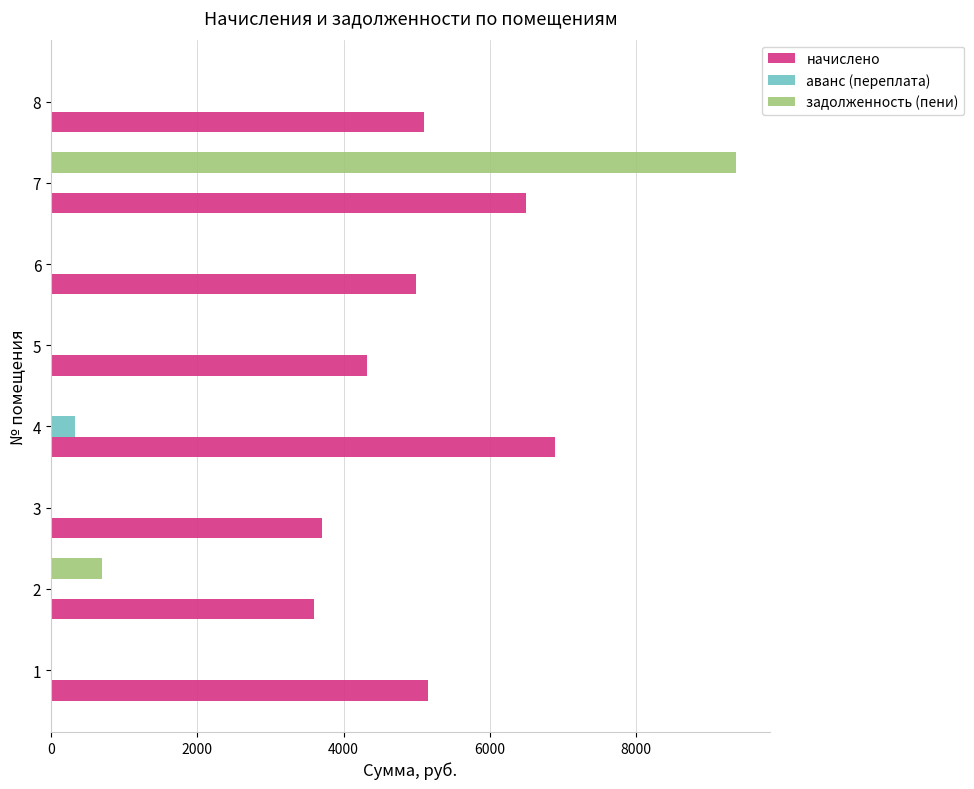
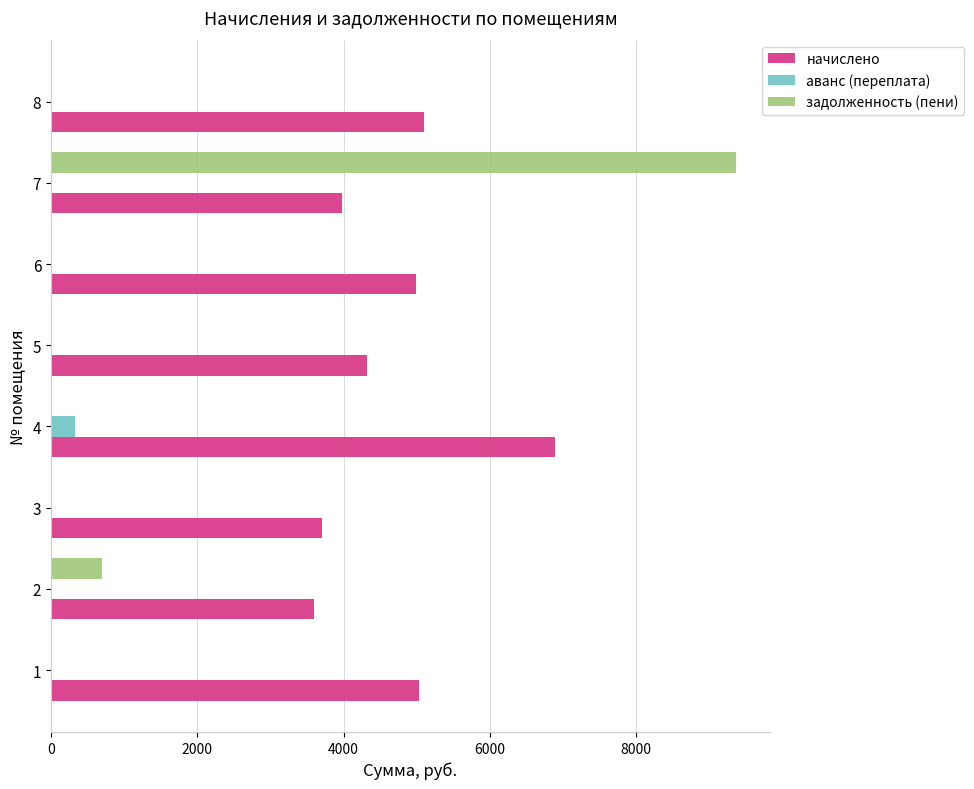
начислено, 7: 6500 -> 4000
начислено, 1: 5200 -> 5000
